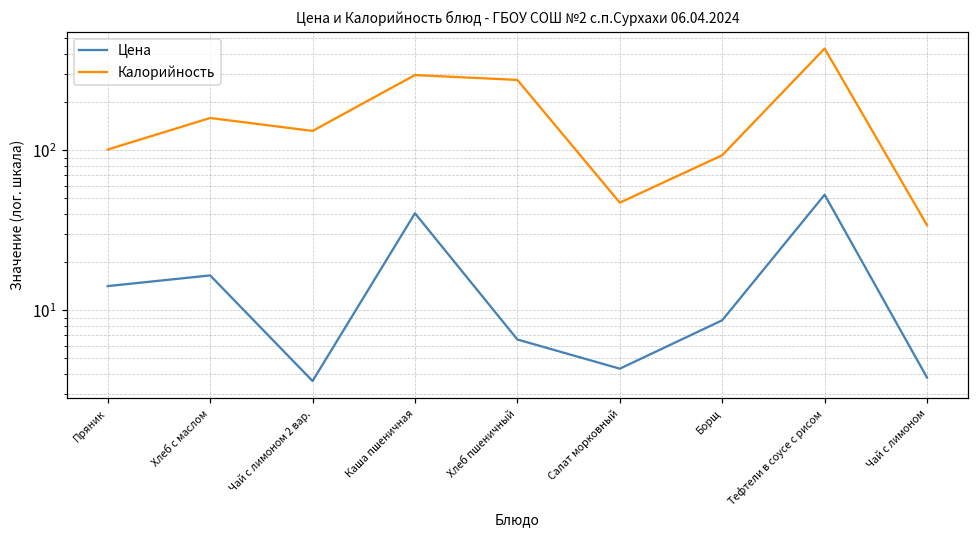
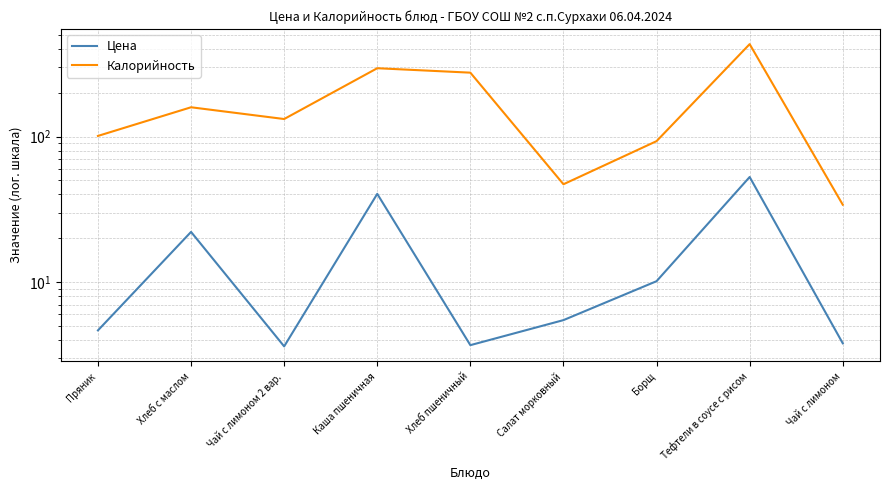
Цена, Пряник: 14 -> 4.7
Цена, Хлеб с маслом: 17 -> 22
Цена, Хлеб пшеничный: 7 -> 3.7
Цена, Салат морковный: 4.3 -> 5.5
Цена, Борщ: 9 -> 10
